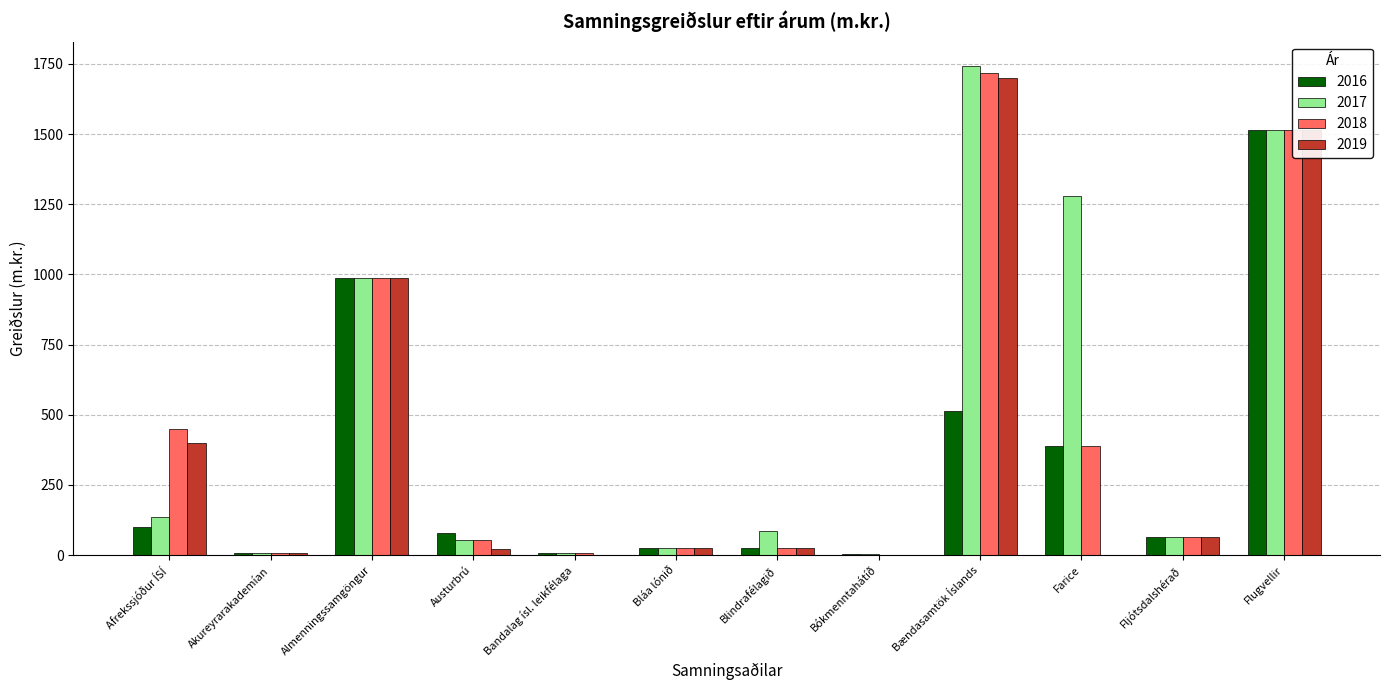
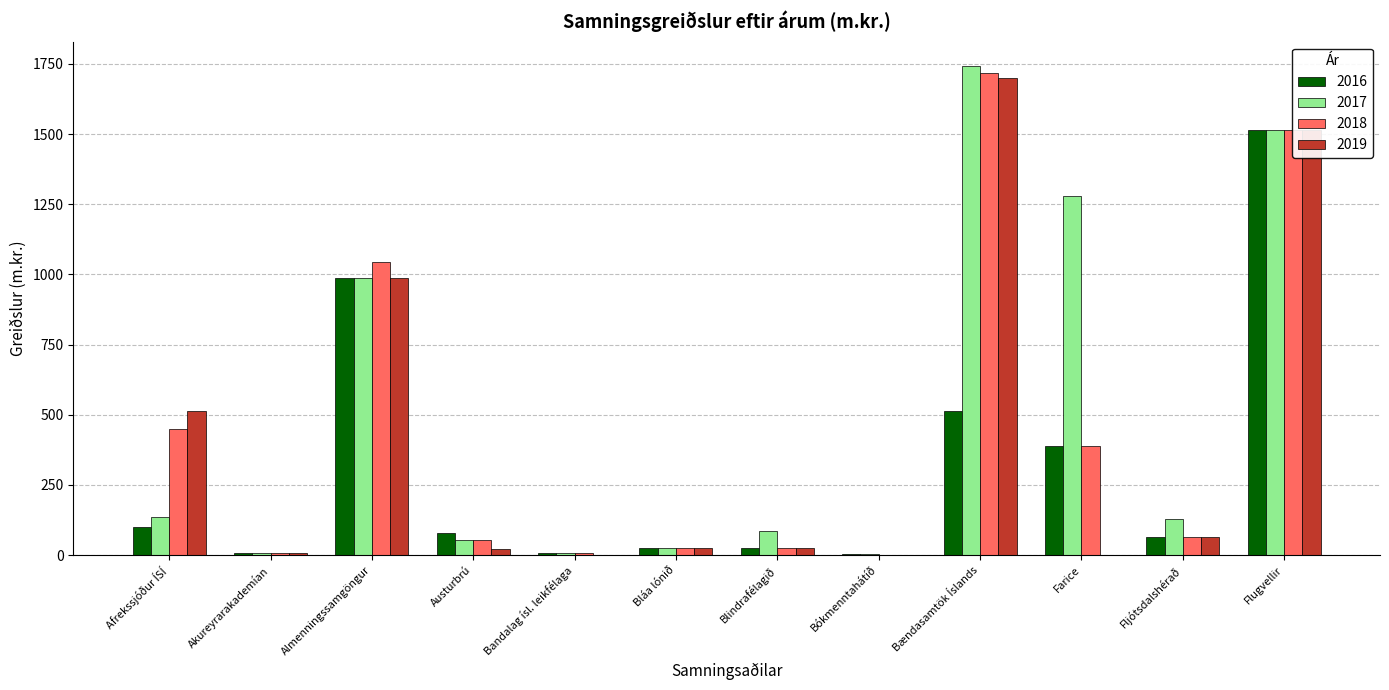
2019, Afrekssjóður ÍSÍ: 400 -> 510
2018, Almenningssamgöngur: 990 -> 1050
2017, Fljótsdalshérað: 60 -> 130
